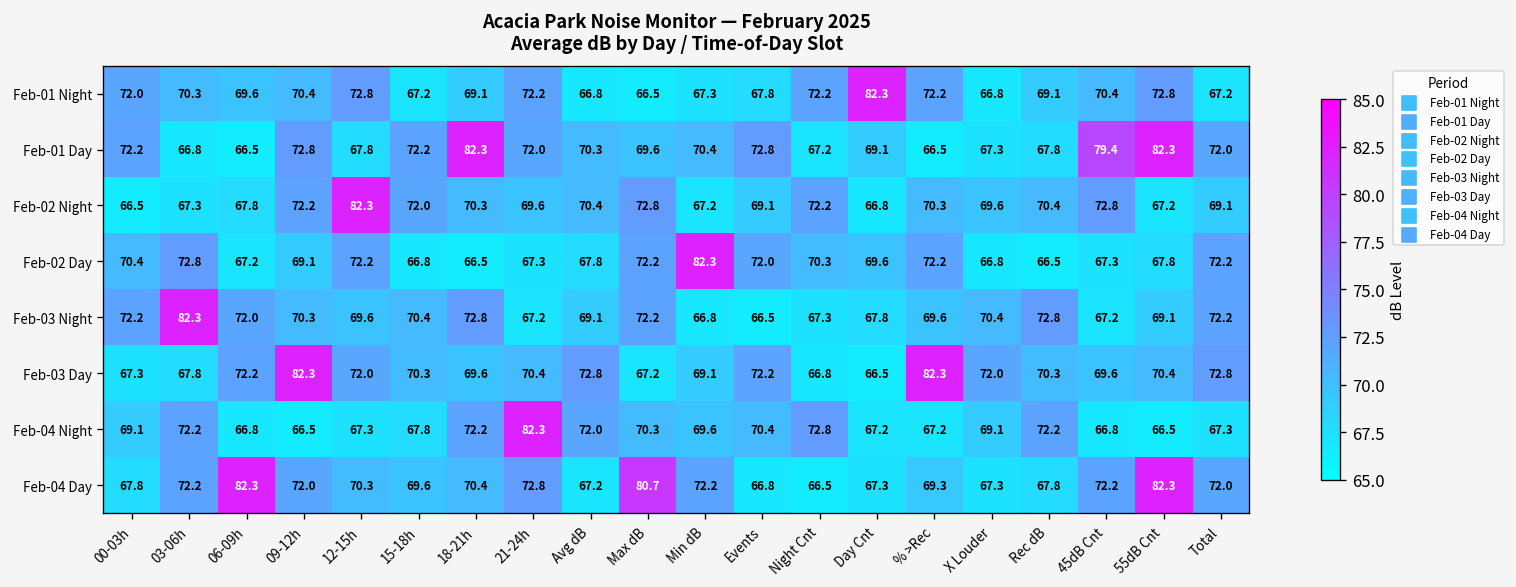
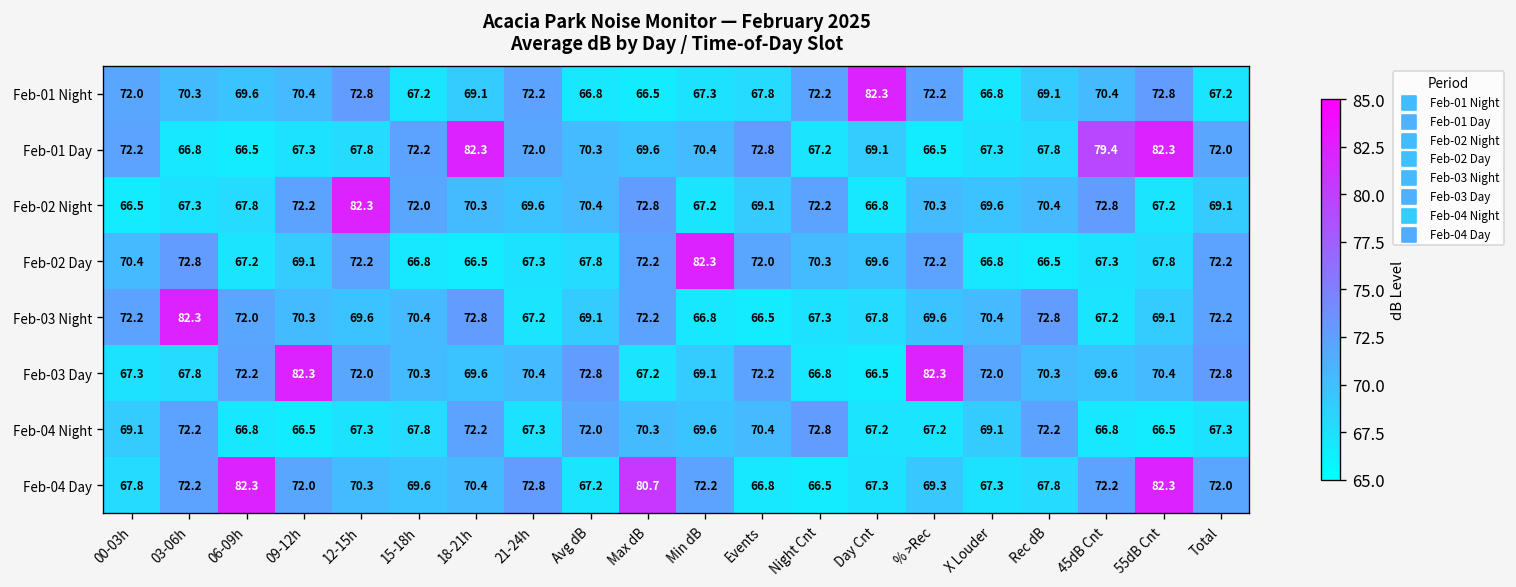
Feb-01 Day, 09-12h: 72.8 -> 67.3
Feb-04 Night, 21-24h: 82.3 -> 67.3
